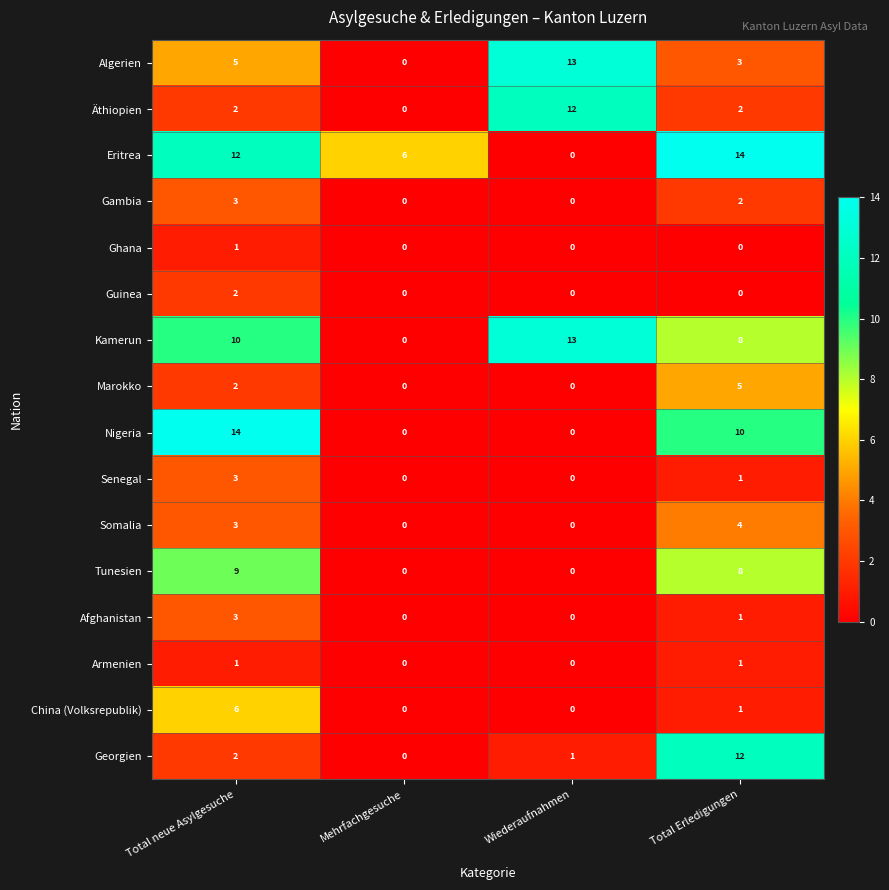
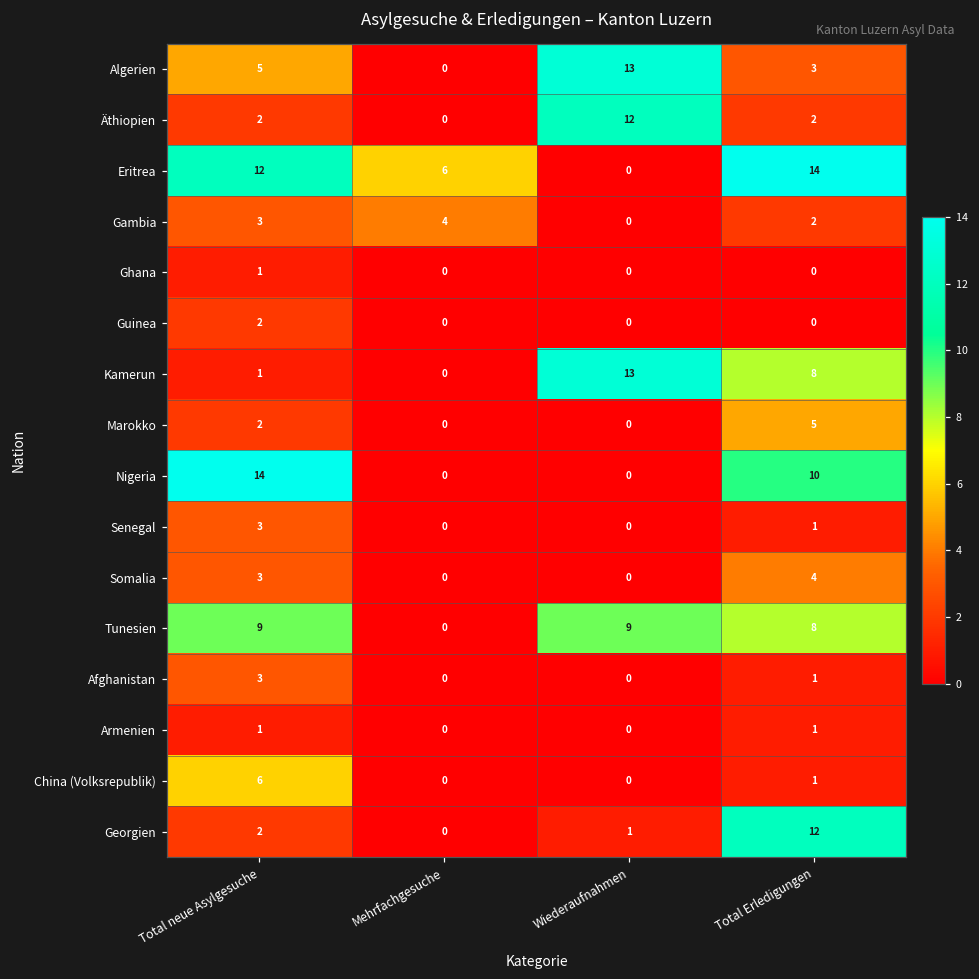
Gambia, Mehrfachgesuche: 0 -> 4
Kamerun, Total neue Asylgesuche: 10 -> 1
Tunesien, Wiederaufnahmen: 0 -> 9
